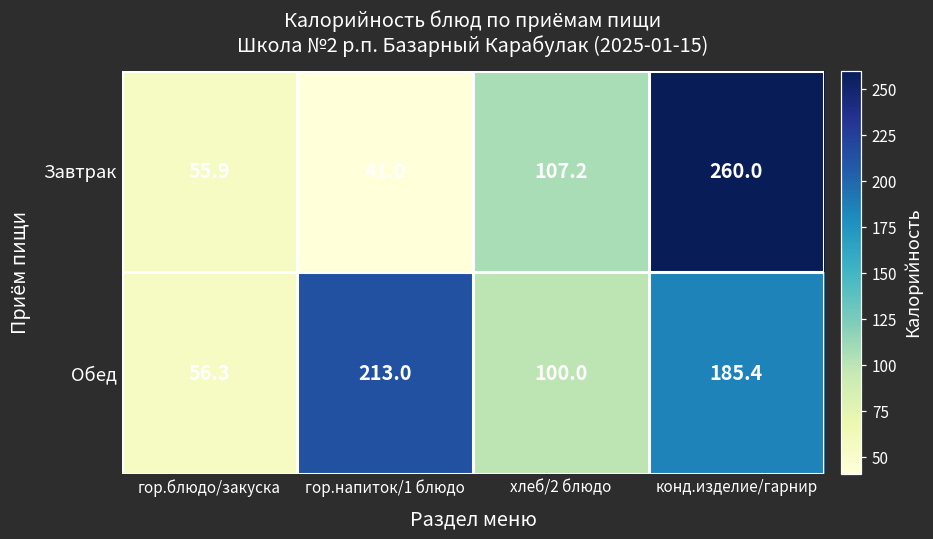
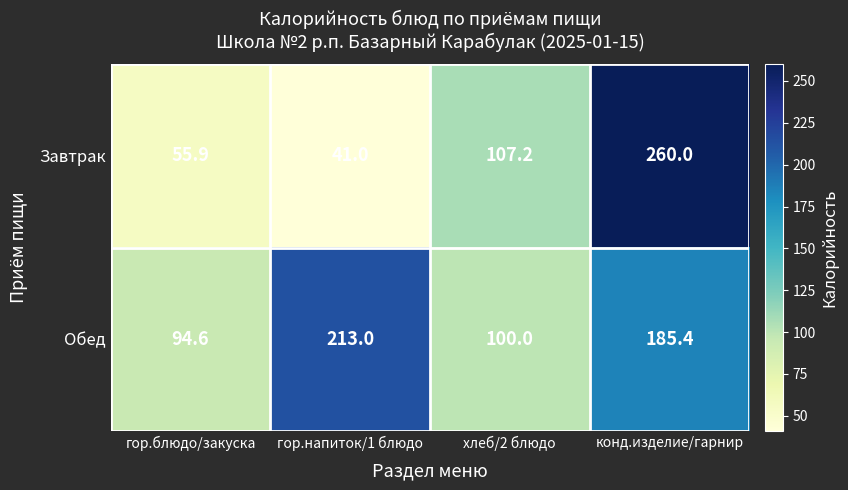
Обед, гор.блюдо/закуска: 56.3 -> 94.6
